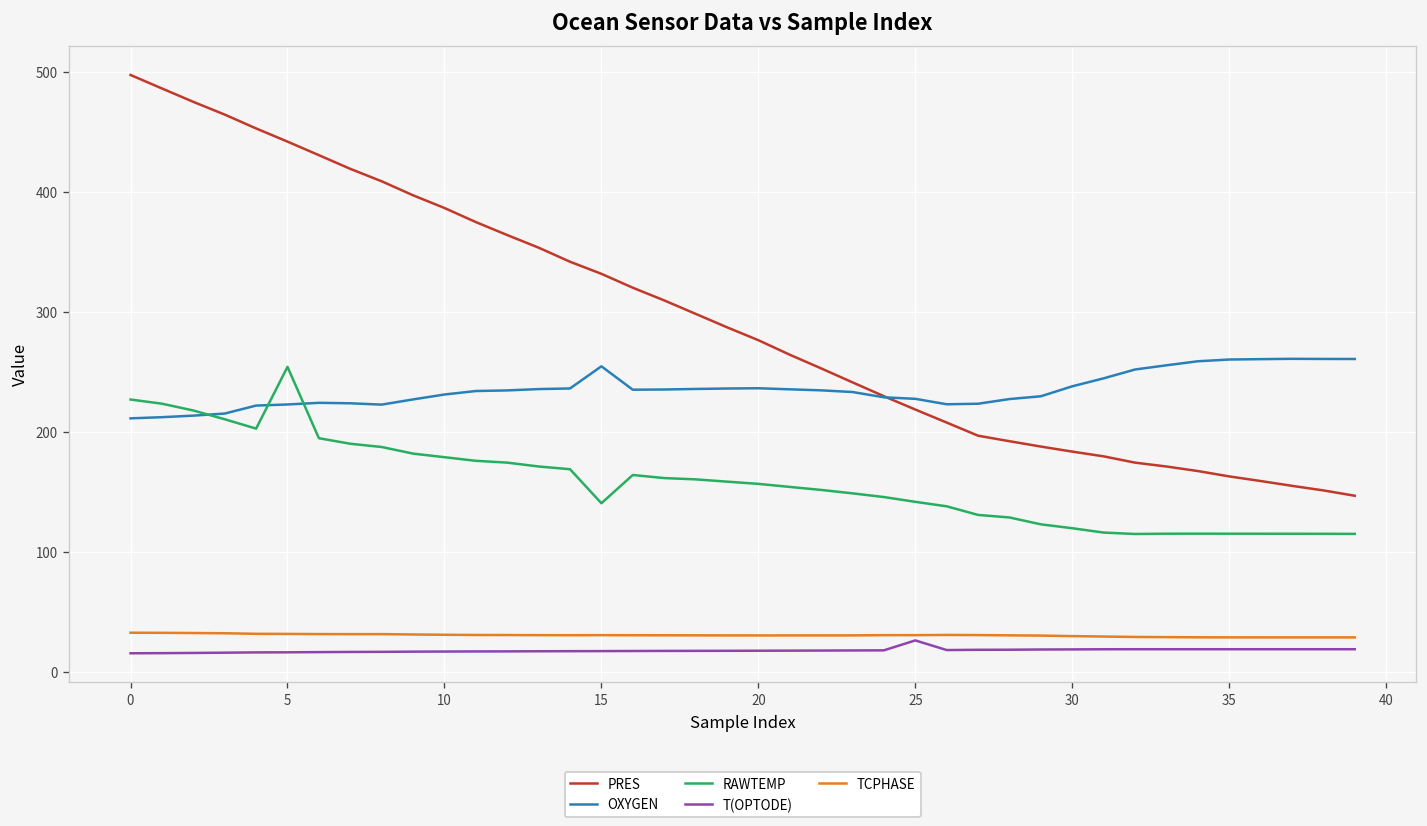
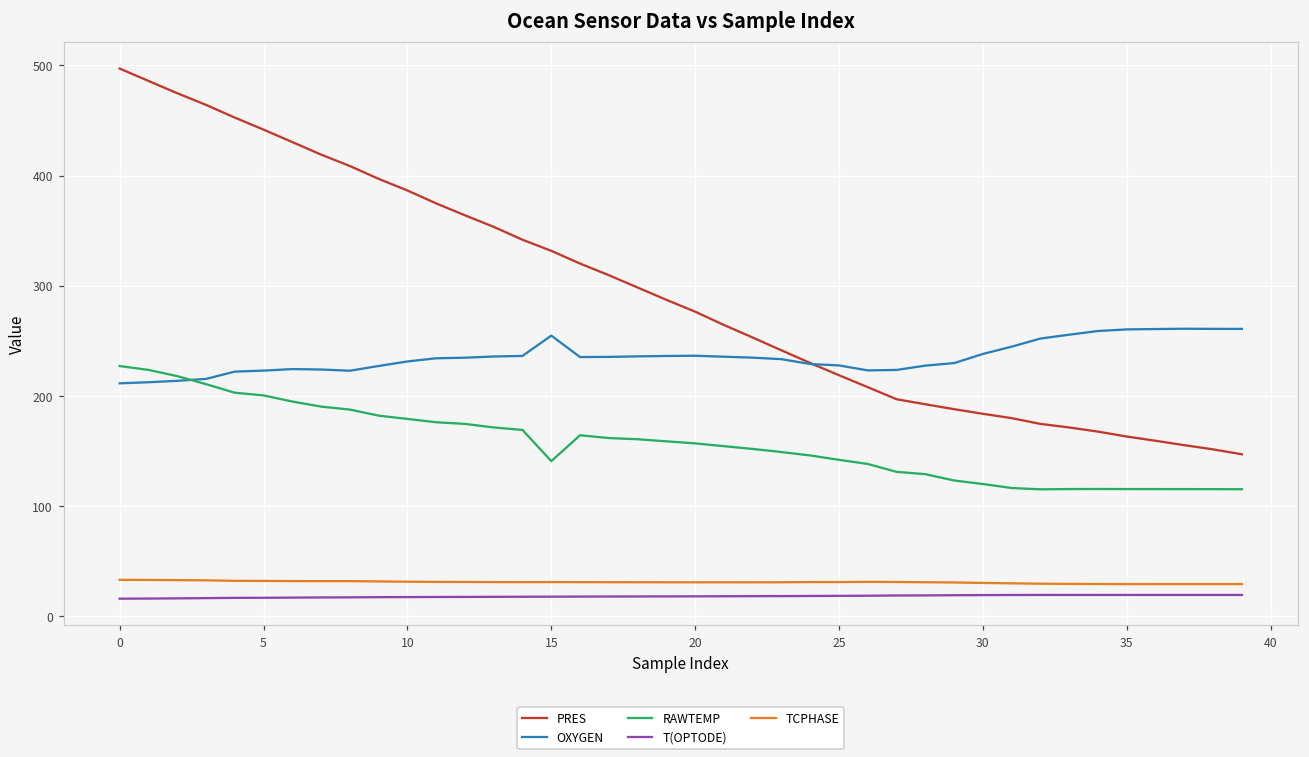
RAWTEMP, 5: 254 -> 200
T(OPTODE), 25: 27 -> 18
